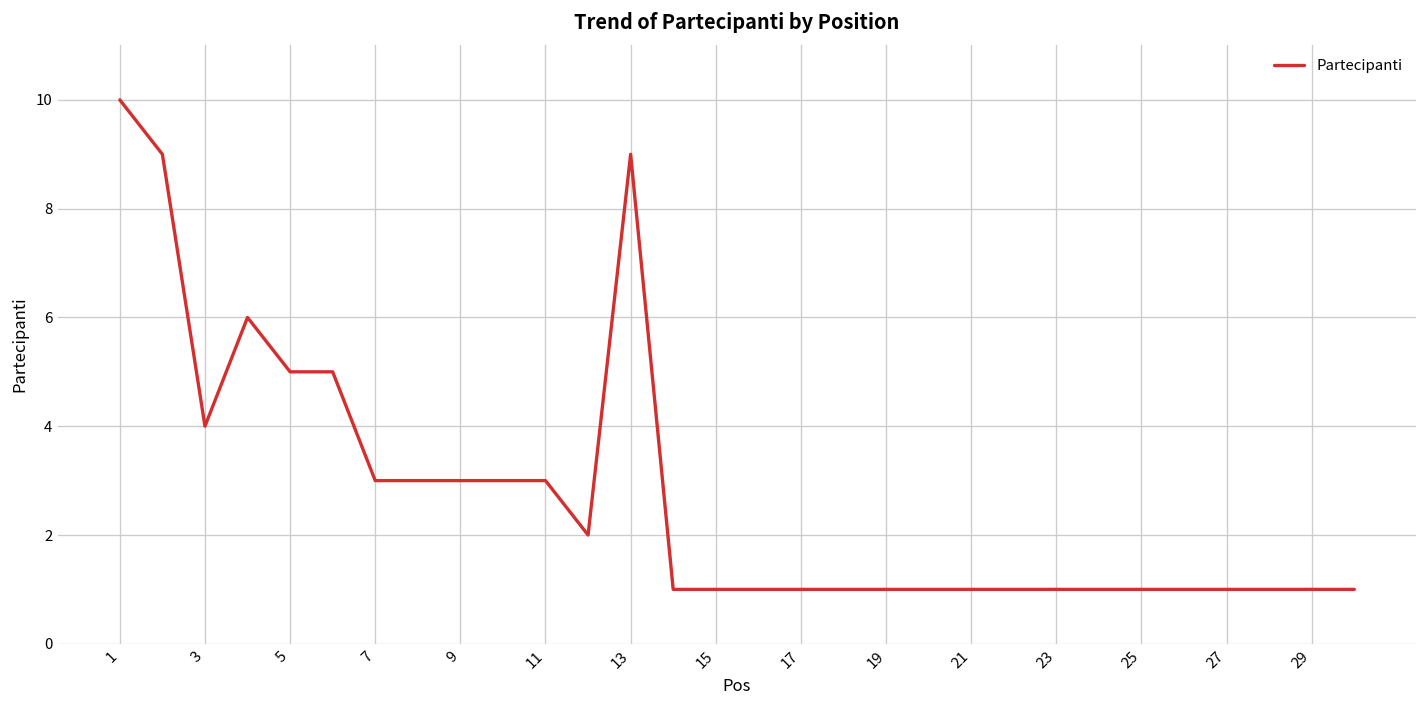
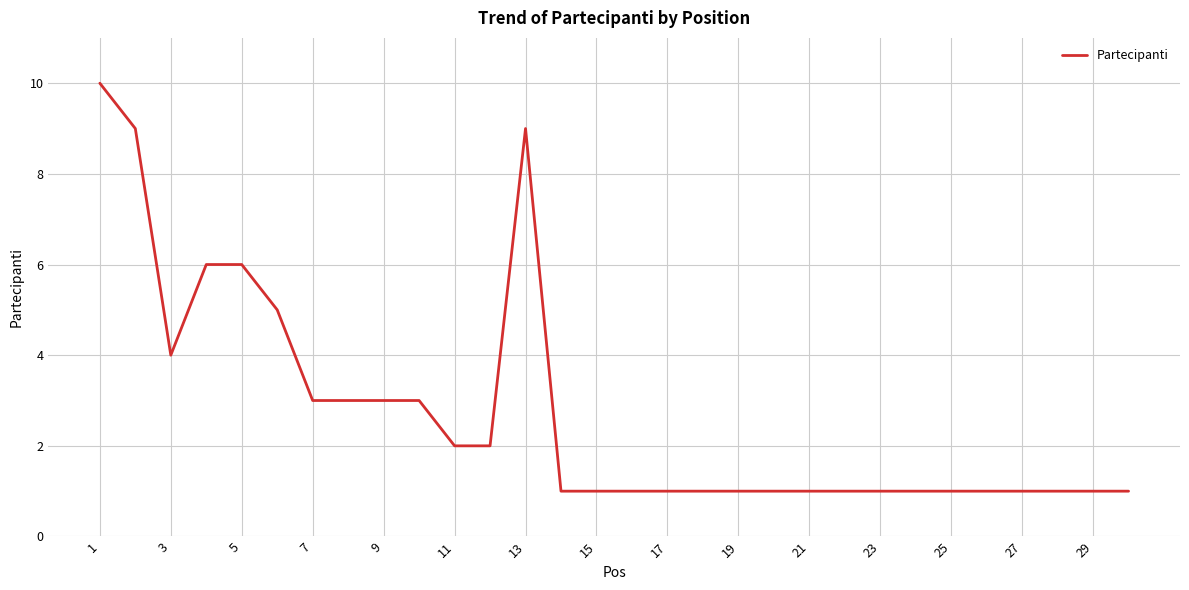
5: 5 -> 6
11: 3 -> 2
